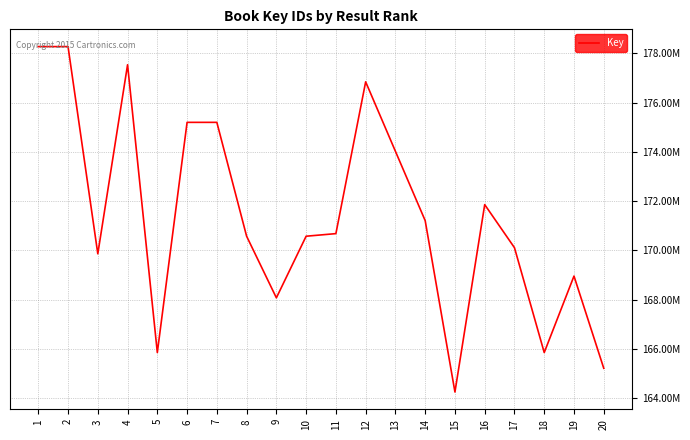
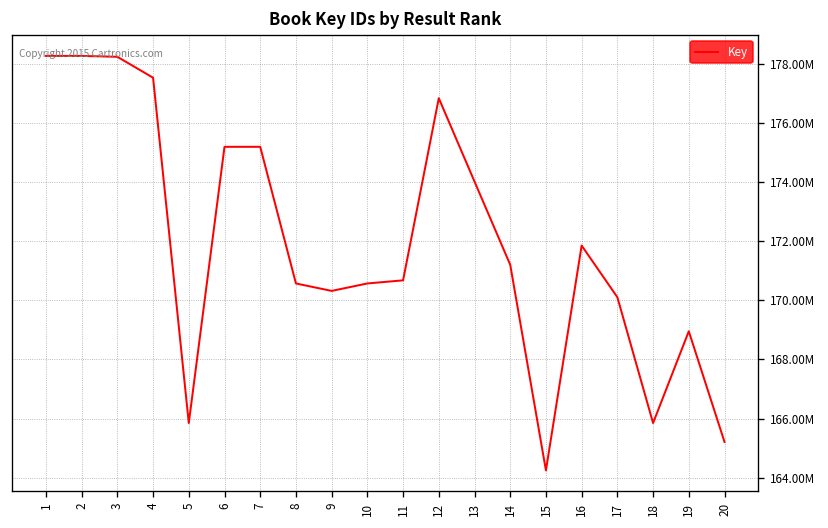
3: 169900000 -> 178200000
9: 168100000 -> 170300000
